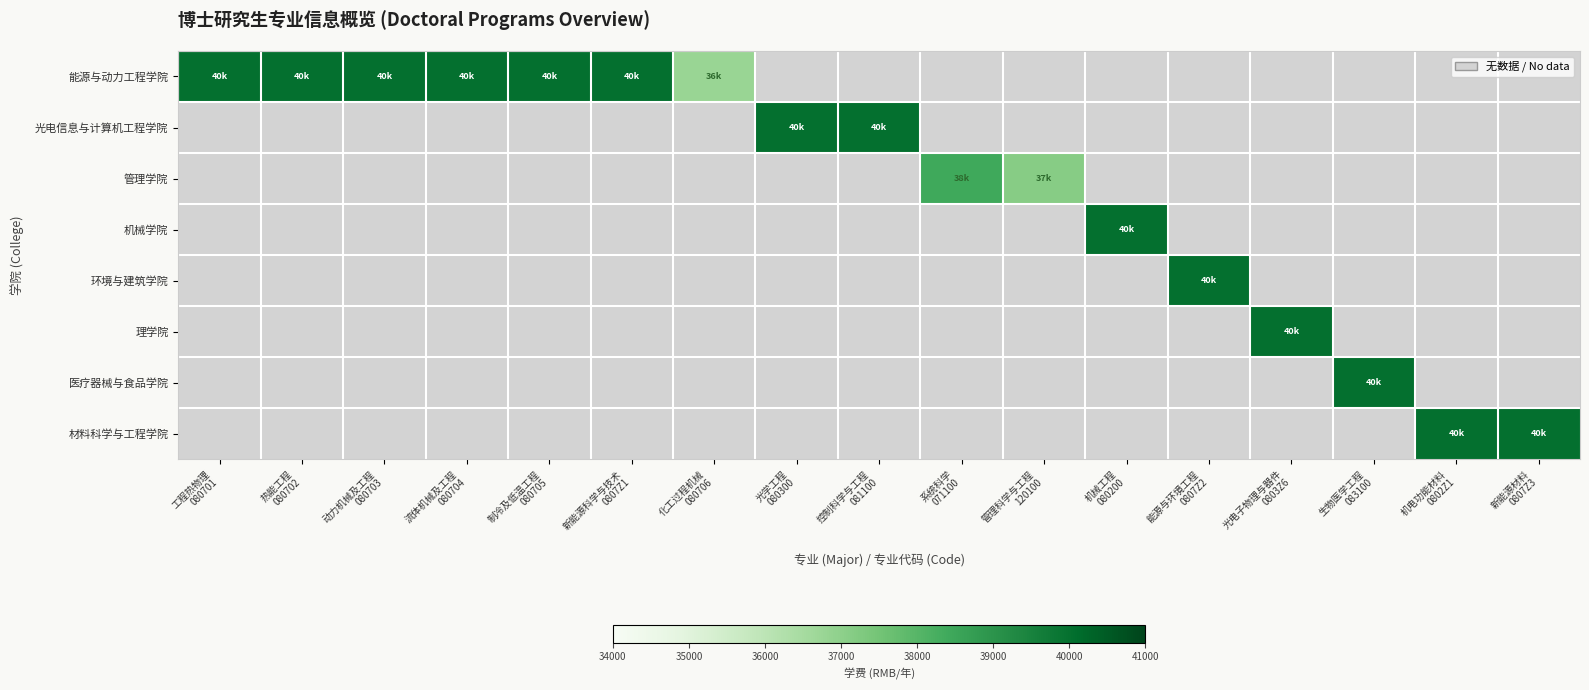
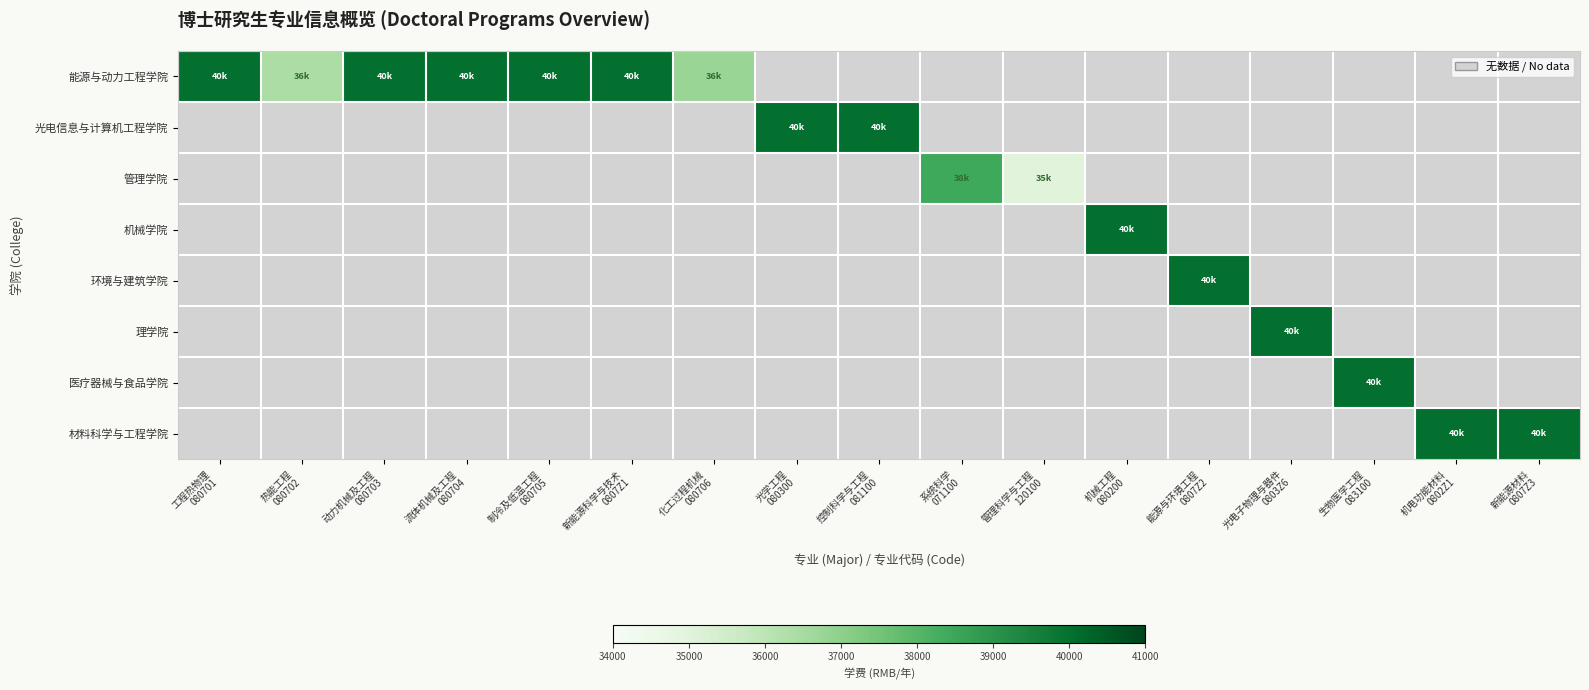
能源与动力工程学院, 热能工程 080702: 40k -> 36k
管理学院, 管理科学与工程 120100: 37k -> 35k
